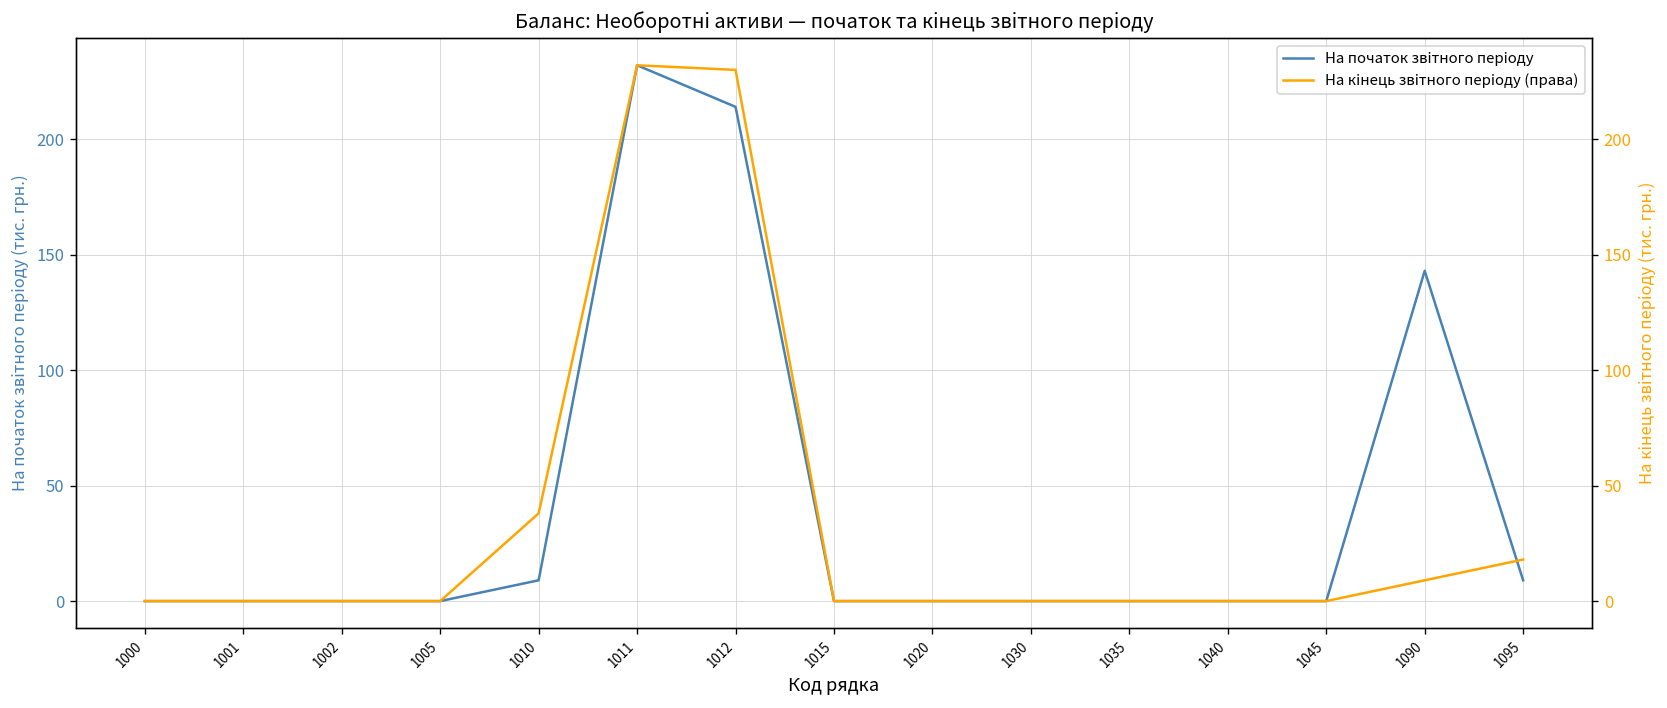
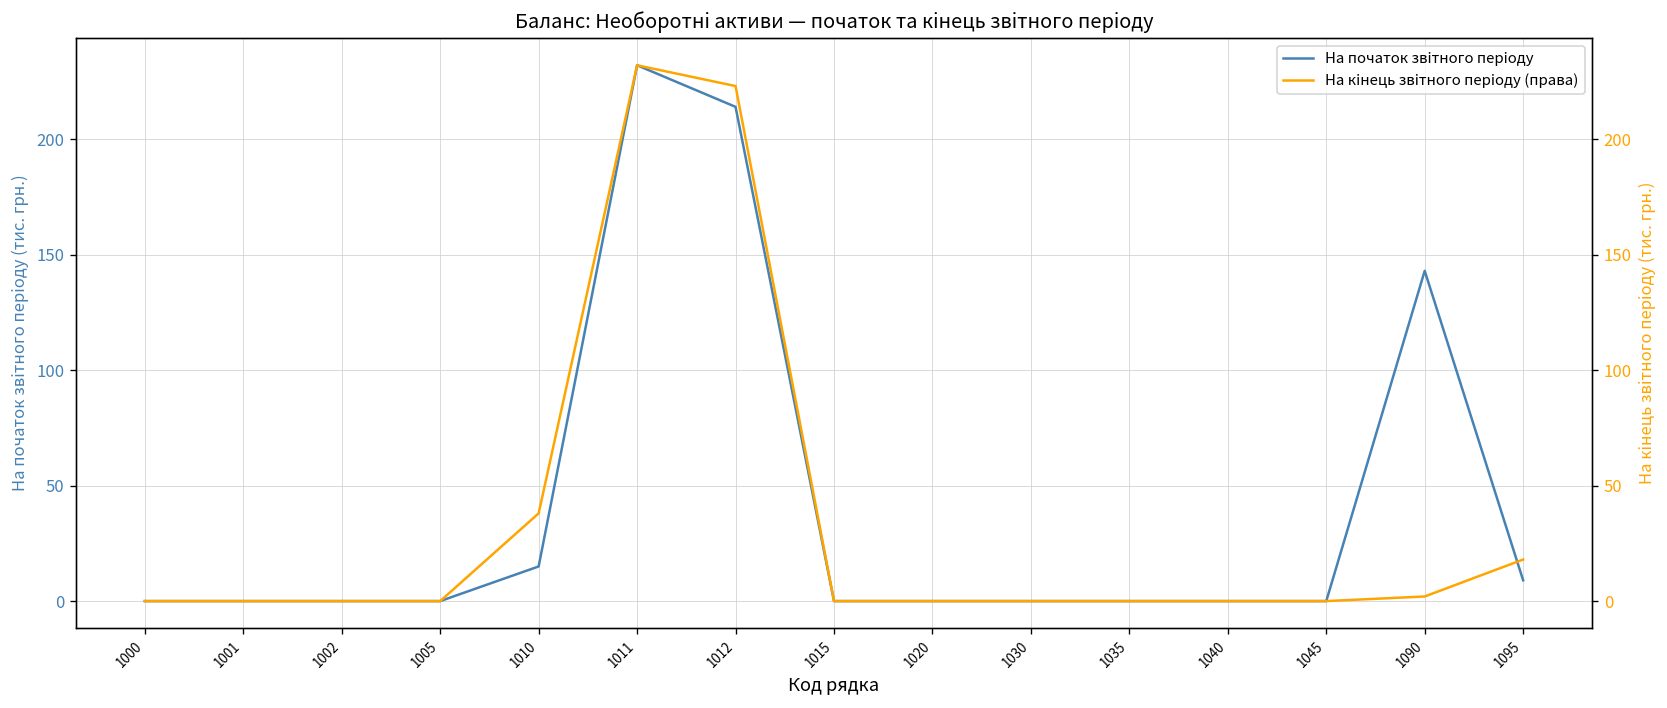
На початок звiтного перiоду, 1010: 9 -> 15
На кiнець звiтного перiоду (правa), 1012: 230 -> 223
На кiнець звiтного перiоду (правa), 1090: 9 -> 2
